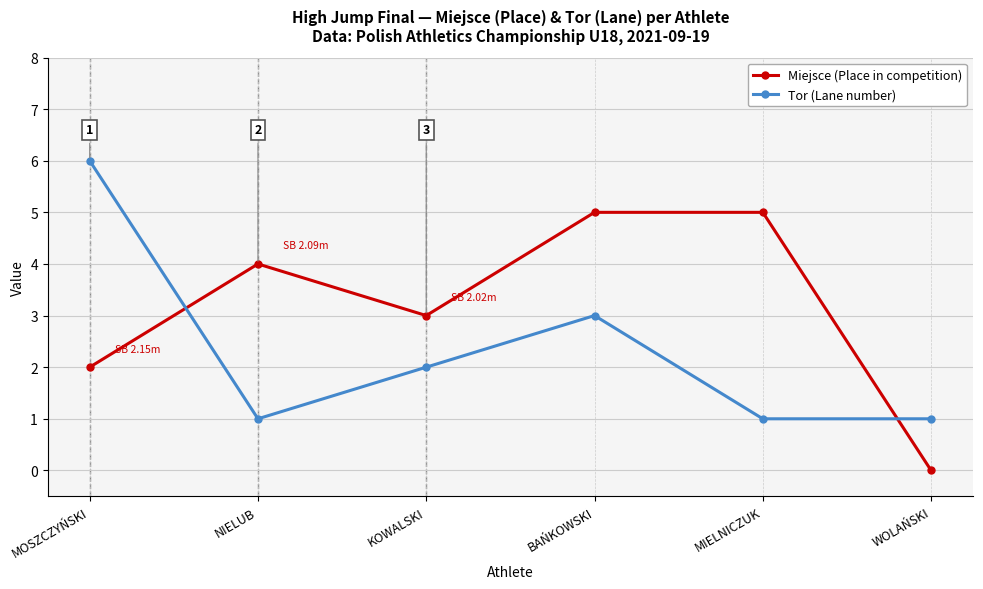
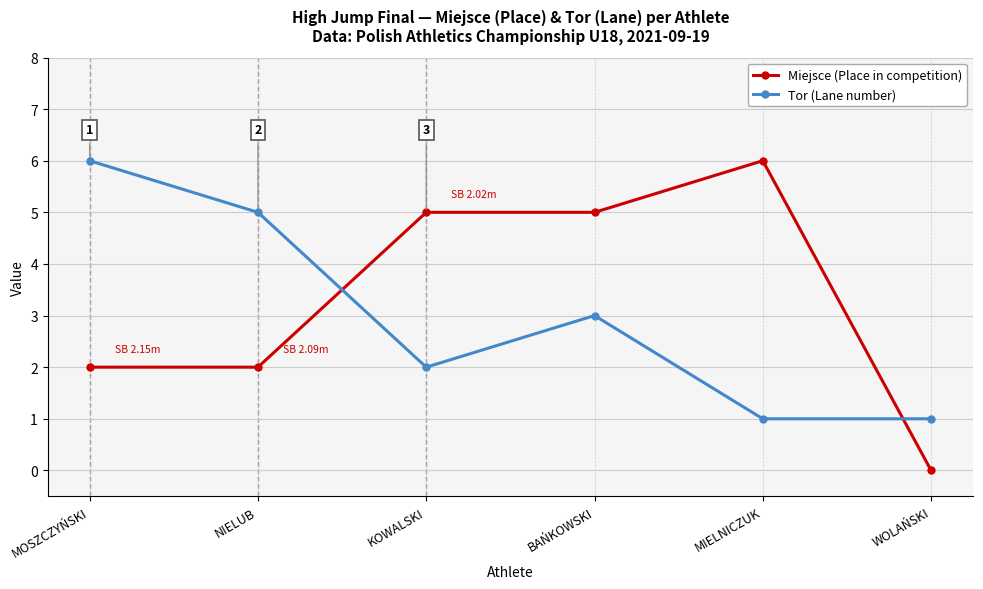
Miejsce (Place in competition), NIELUB: 4 -> 2
Tor (Lane number), NIELUB: 1 -> 5
Miejsce (Place in competition), KOWALSKI: 3 -> 5
Miejsce (Place in competition), MIELNICZUK: 5 -> 6
